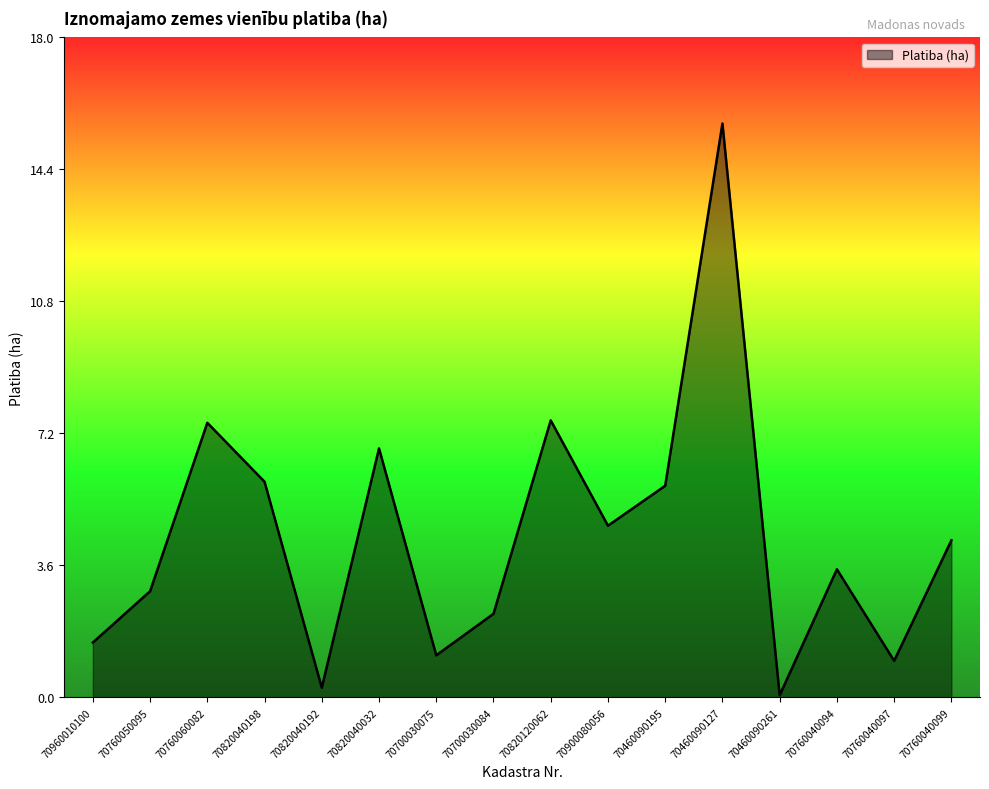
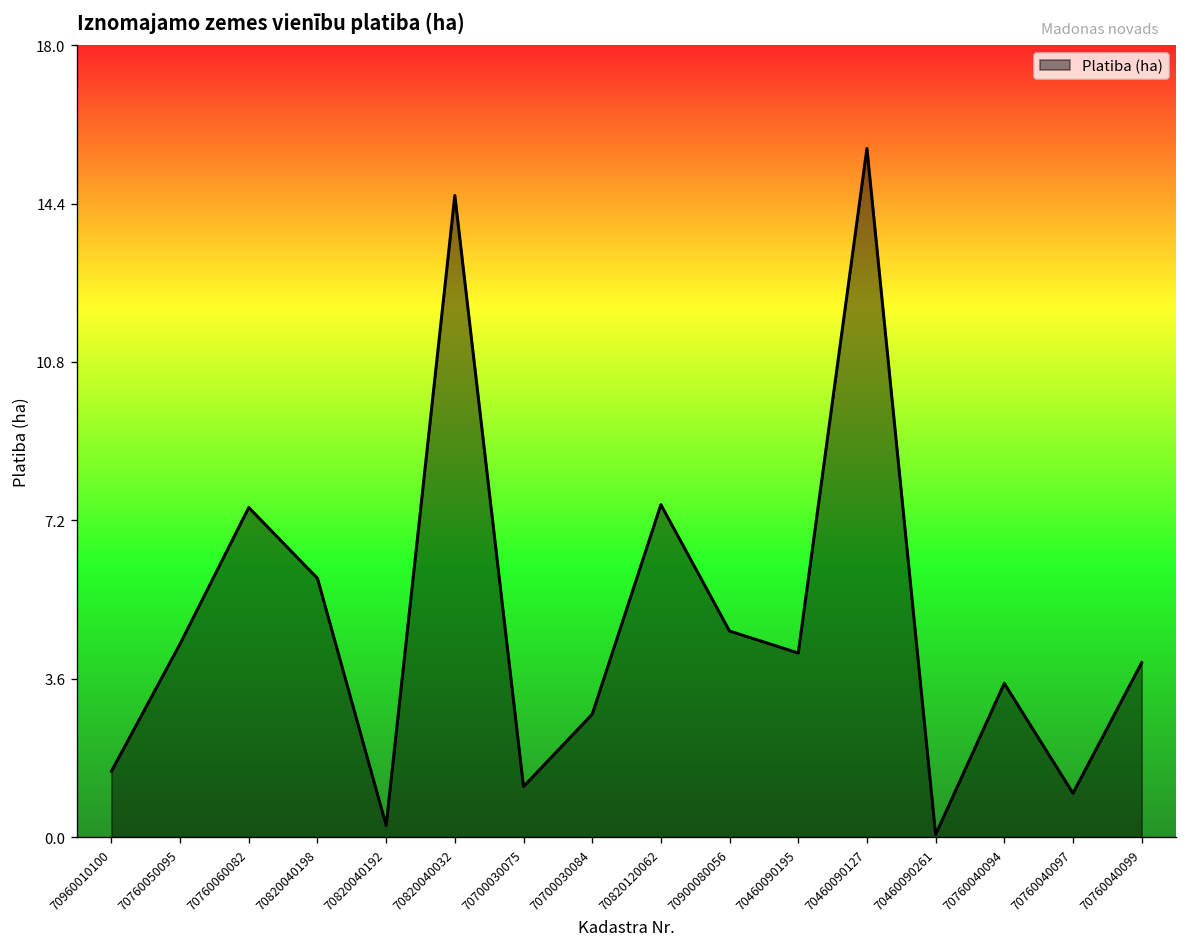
70760050095: 2.9 -> 4.4
70820040032: 6.8 -> 14.6
70700030084: 2.3 -> 2.8
70460090195: 5.8 -> 4.2
70760040099: 4.3 -> 4.0
